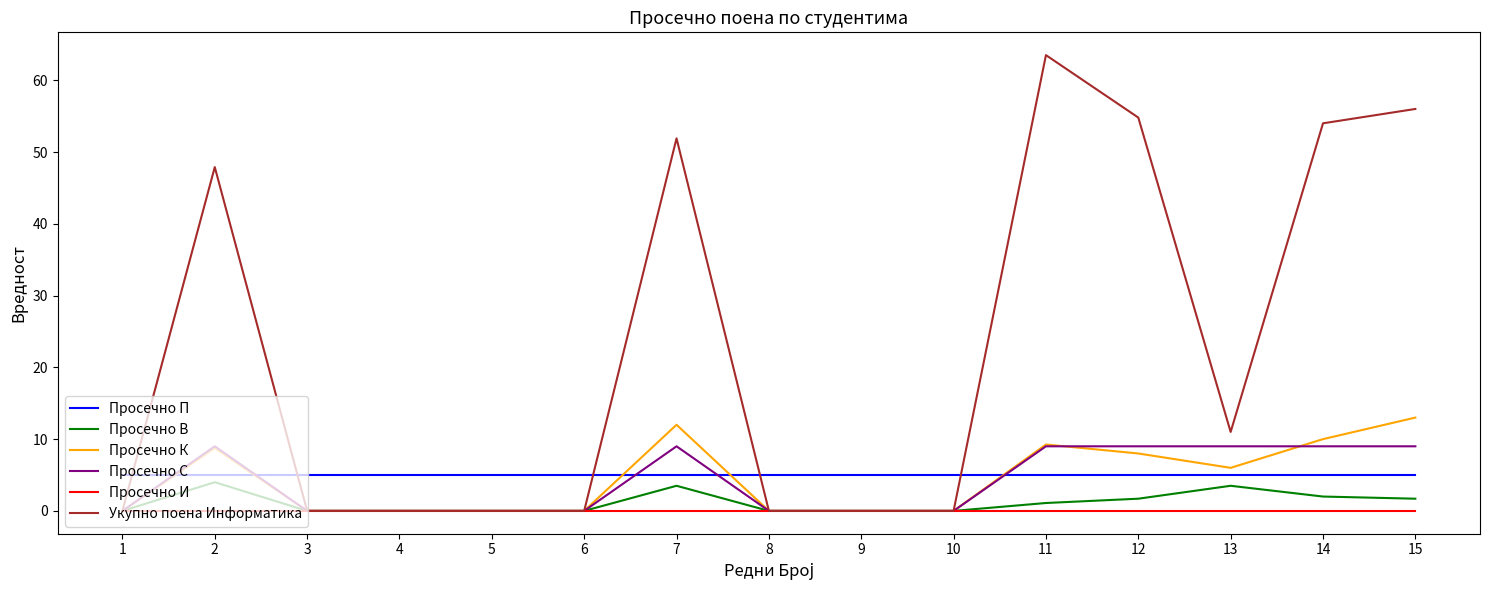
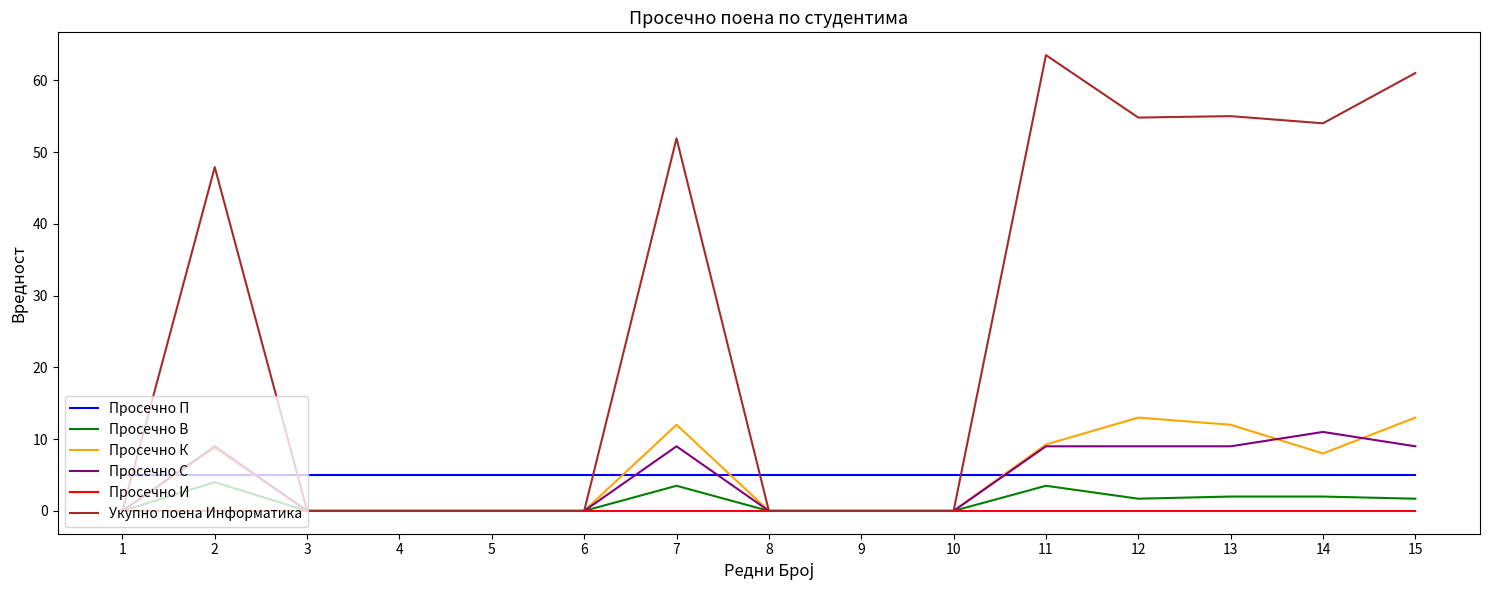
Просечно В, 11: 1 -> 4
Просечно К, 12: 8 -> 13
Просечно В, 13: 4 -> 2
Просечно К, 13: 6 -> 12
Укупно поена Информатика, 13: 11 -> 55
Просечно К, 14: 10 -> 8
Просечно С, 14: 9 -> 11
Укупно поена Информатика, 15: 56 -> 61
